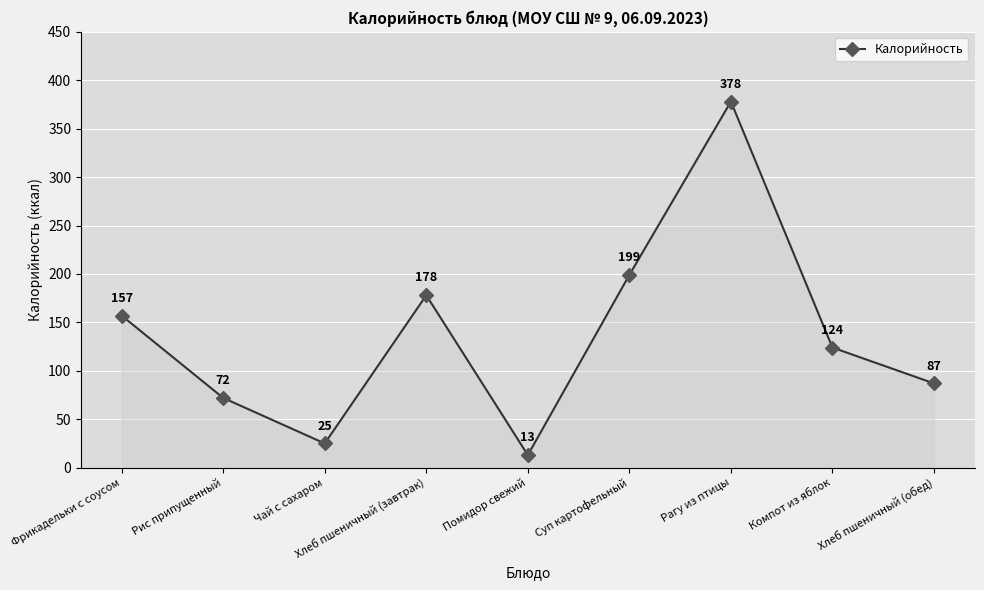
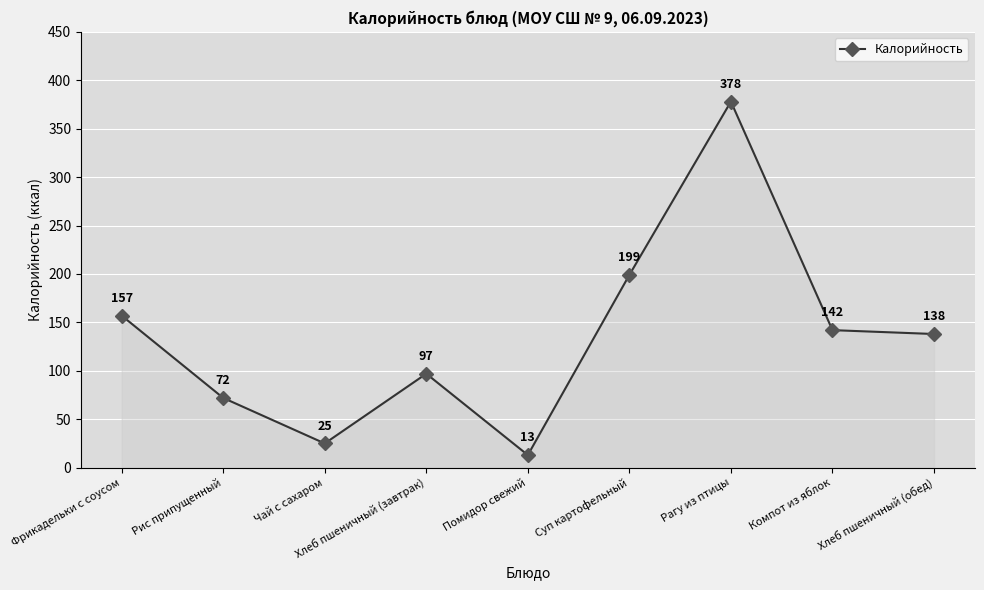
Хлеб пшеничный (завтрак): 178 -> 97
Компот из яблок: 124 -> 142
Хлеб пшеничный (обед): 87 -> 138
